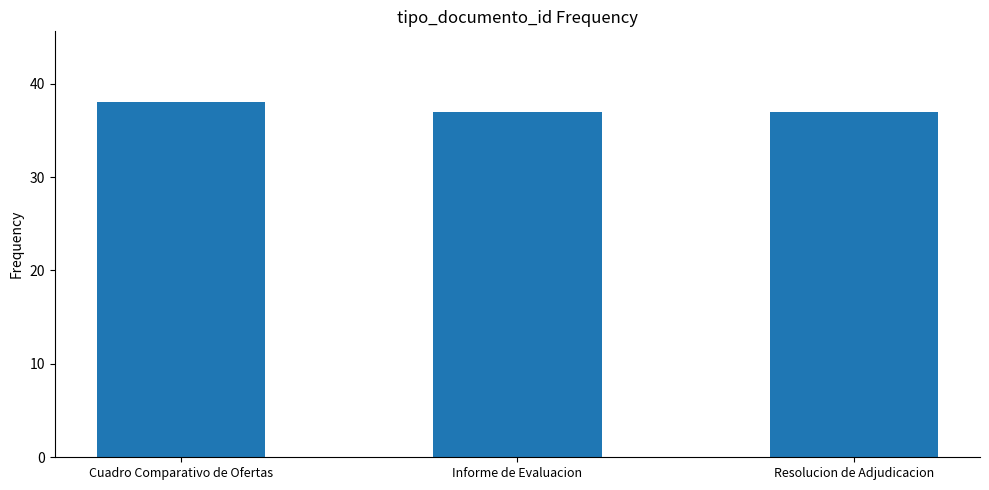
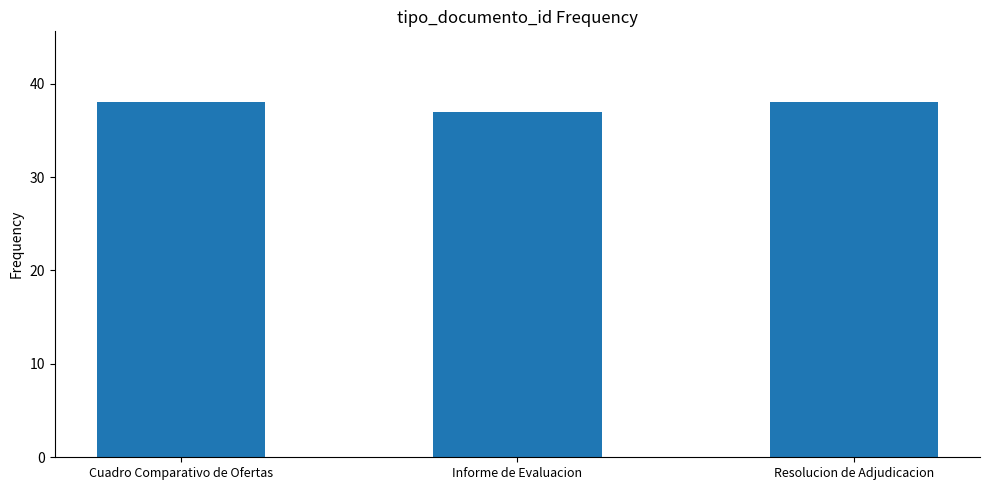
Resolucion de Adjudicacion: 37 -> 38
